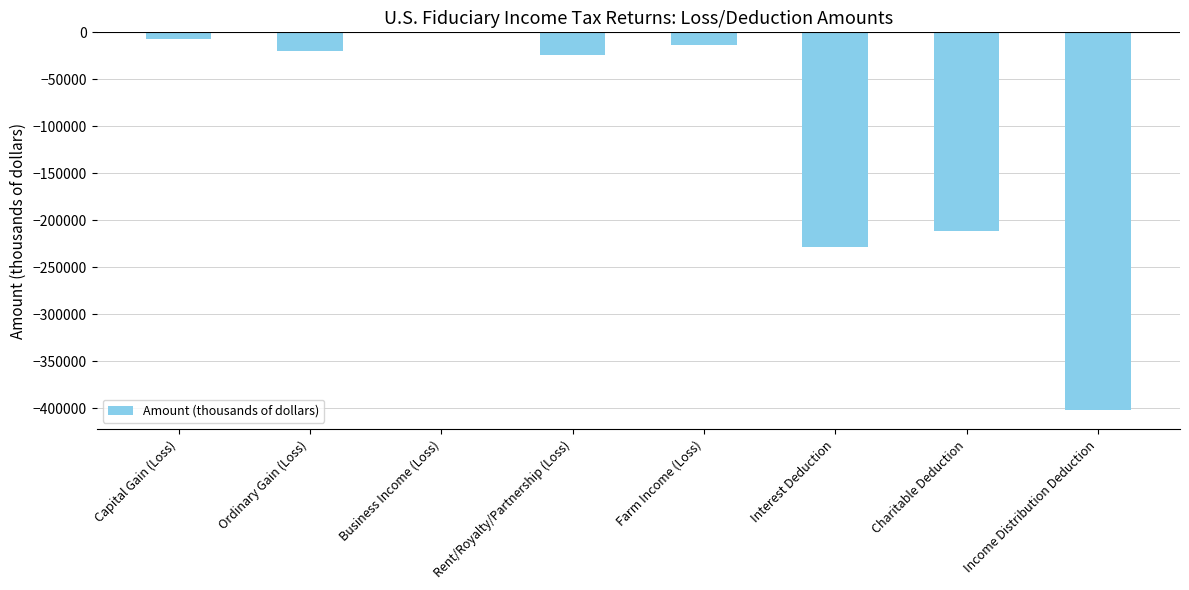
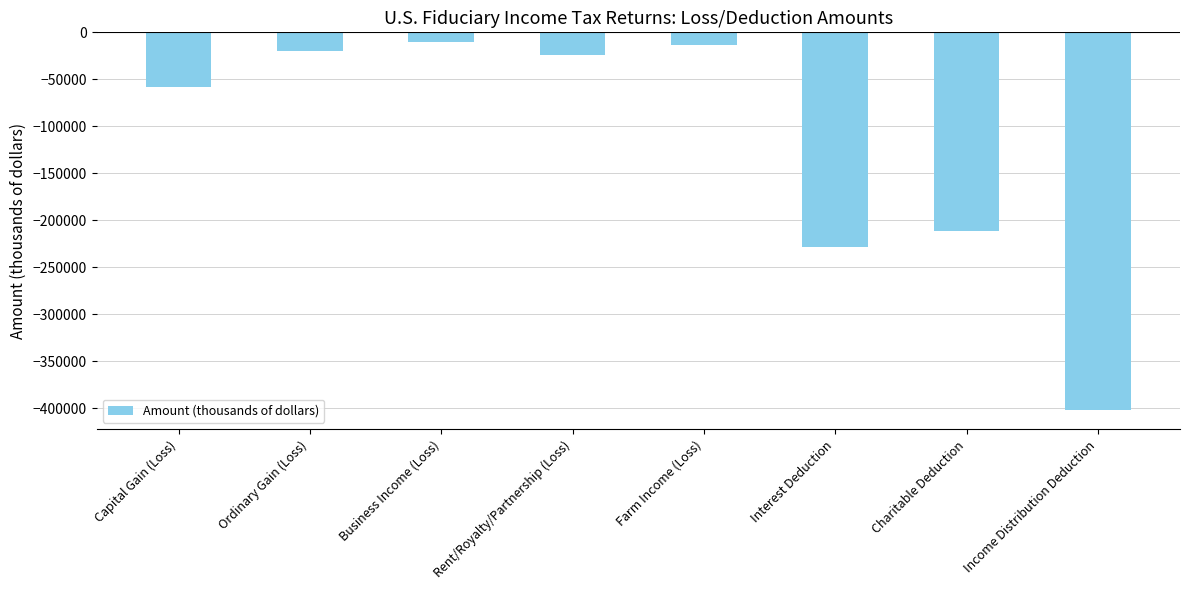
Capital Gain (Loss): -10000 -> -60000
Business Income (Loss): 0 -> -10000
